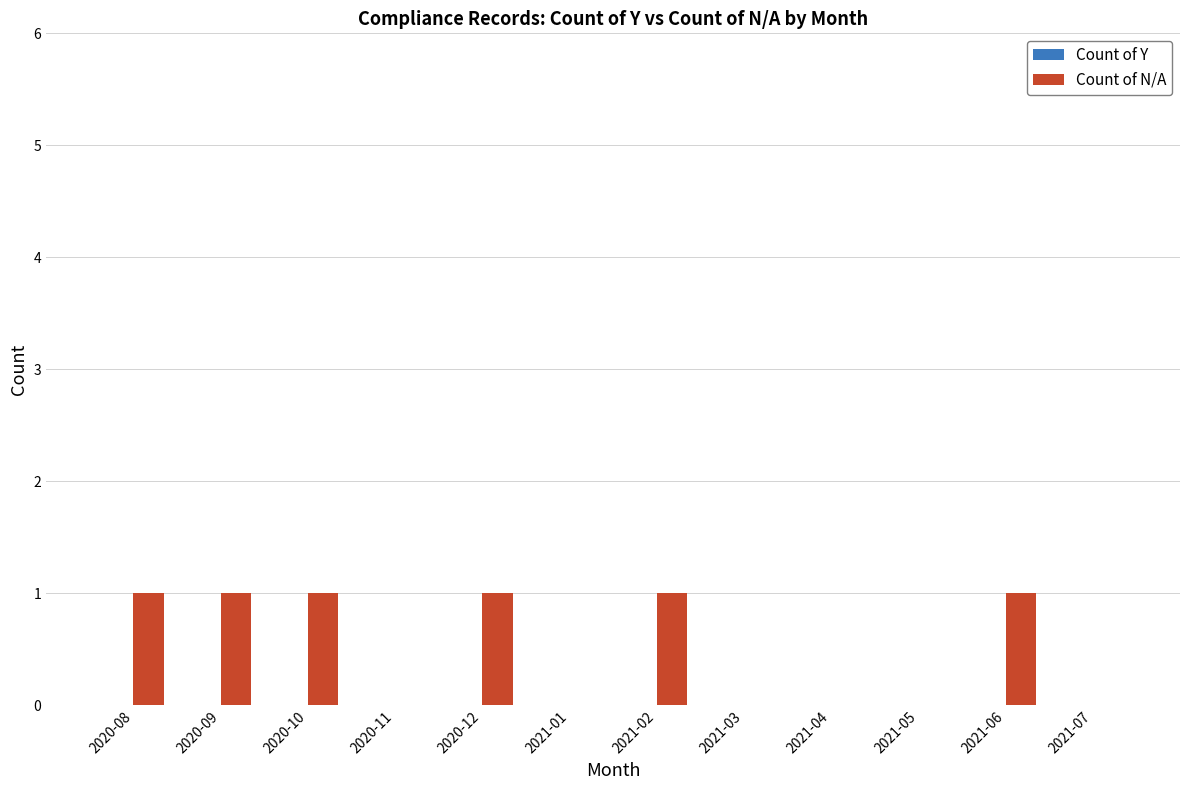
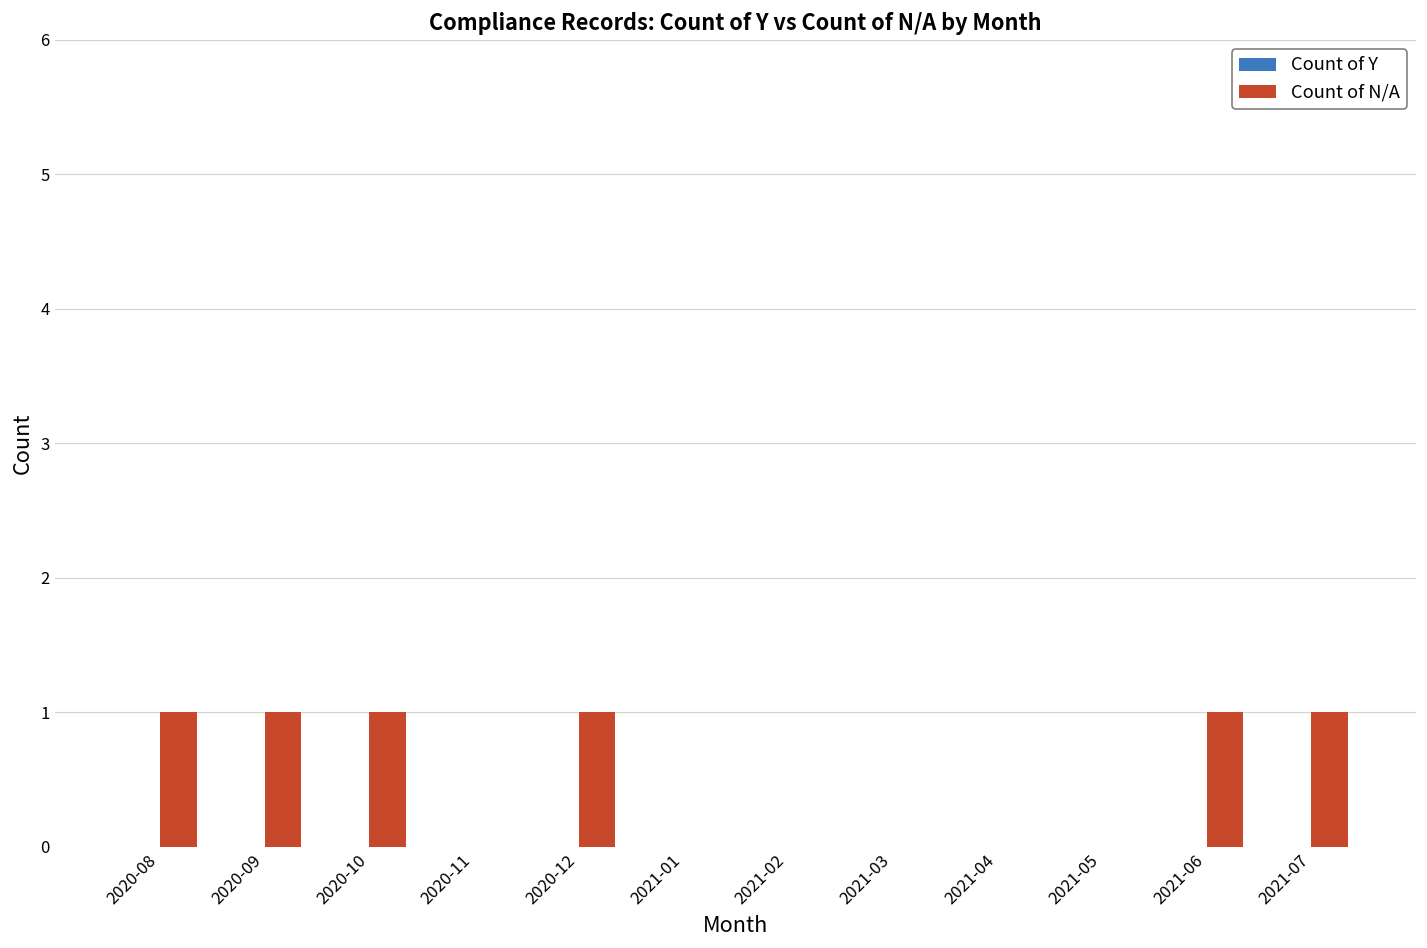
Count of N/A, 2021-02: 1 -> 0
Count of N/A, 2021-07: 0 -> 1
